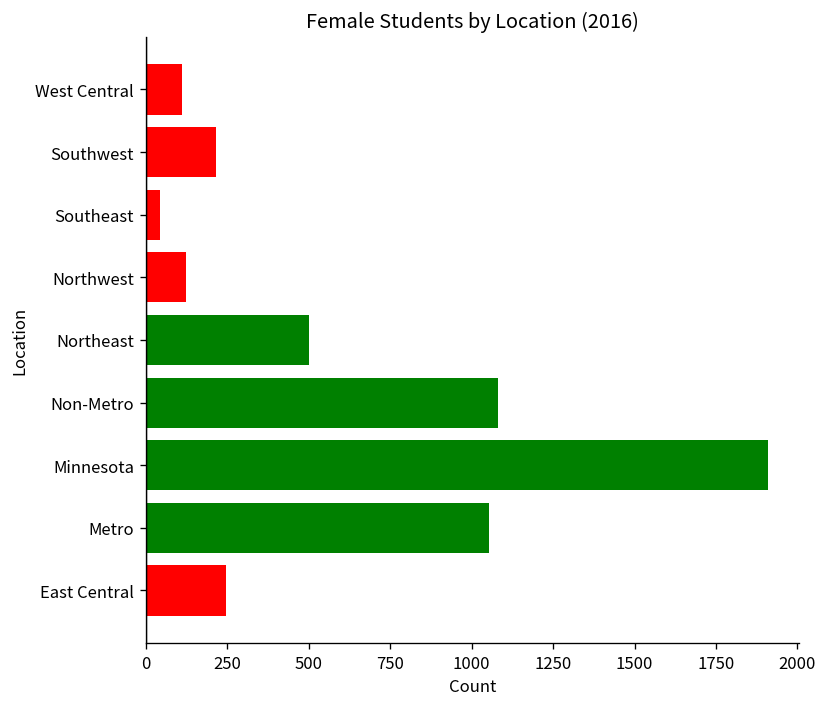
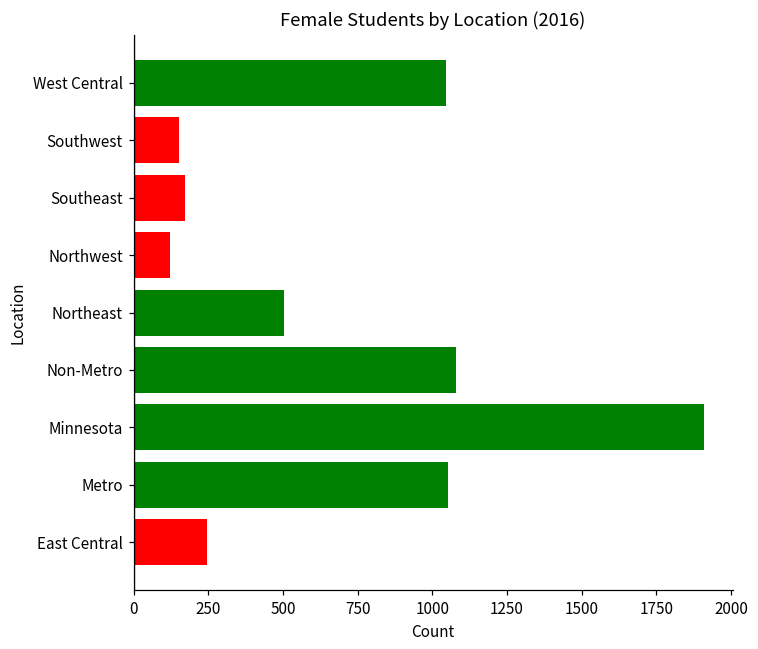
West Central: 110 -> 1050
Southwest: 220 -> 150
Southeast: 50 -> 170
